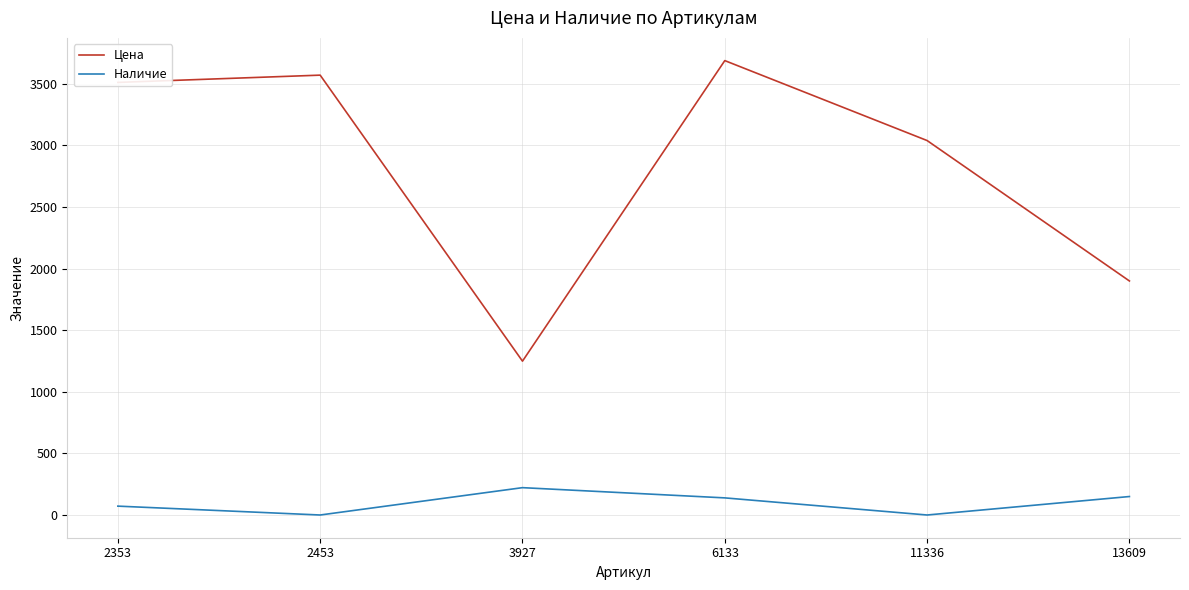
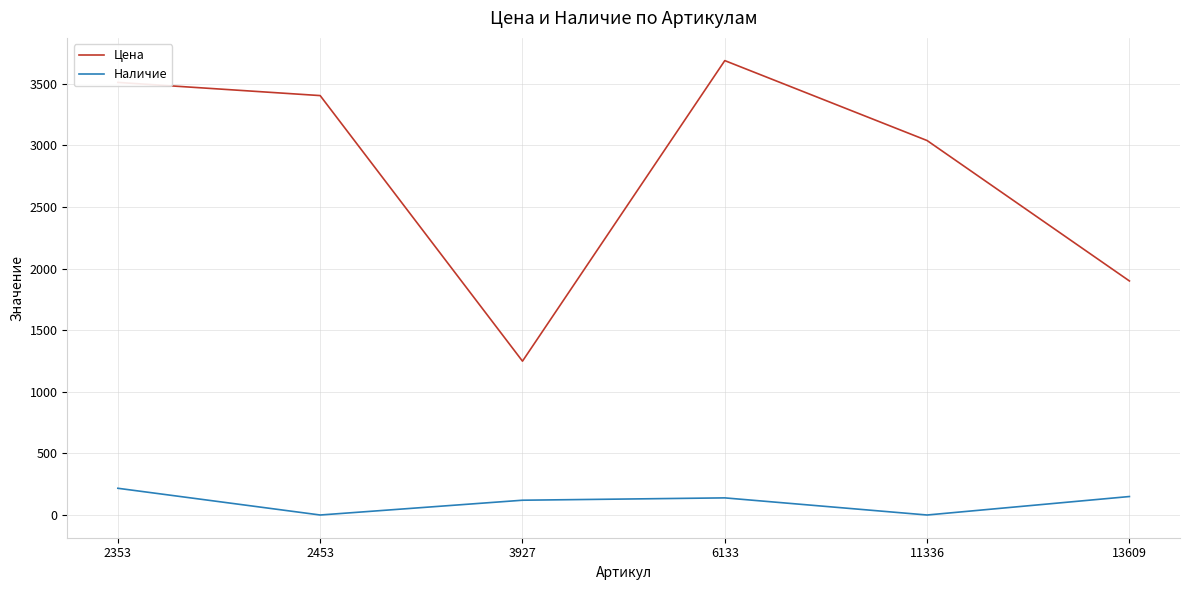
Наличие, 2353: 70 -> 220
Цена, 2453: 3570 -> 3410
Наличие, 3927: 220 -> 120
